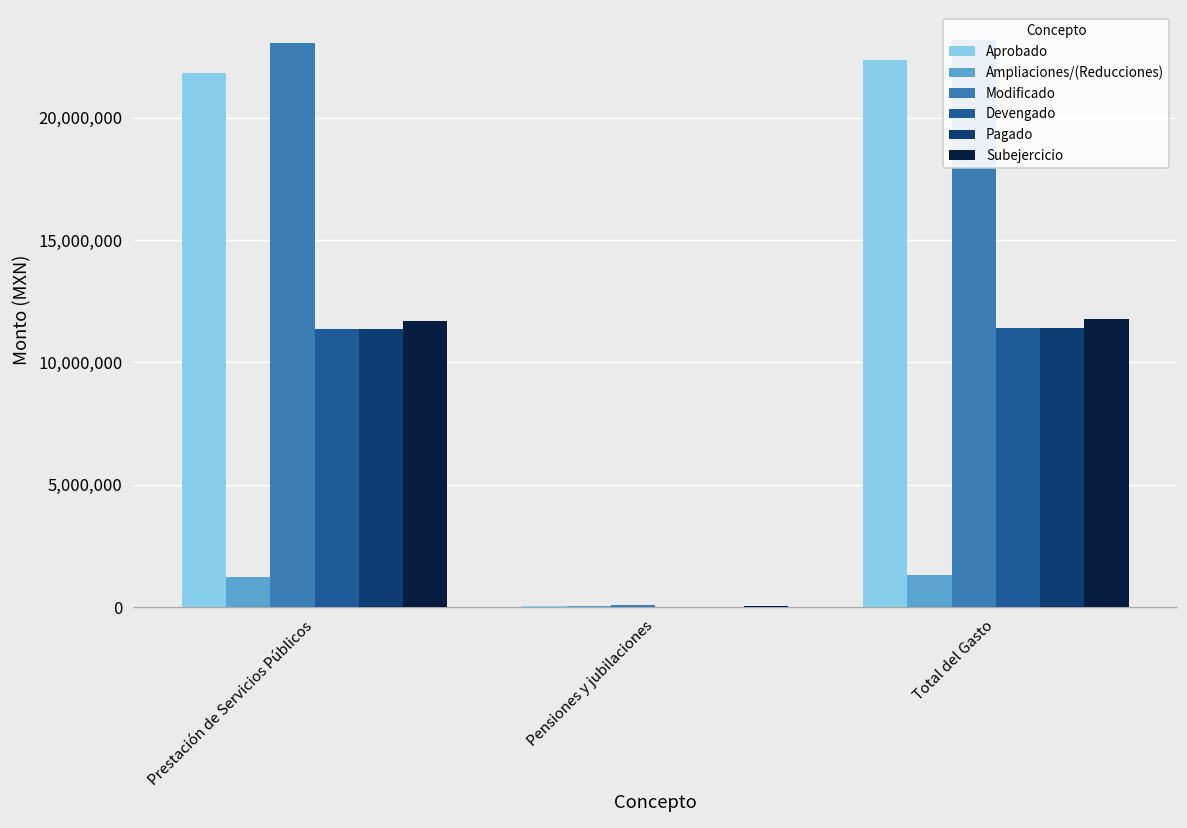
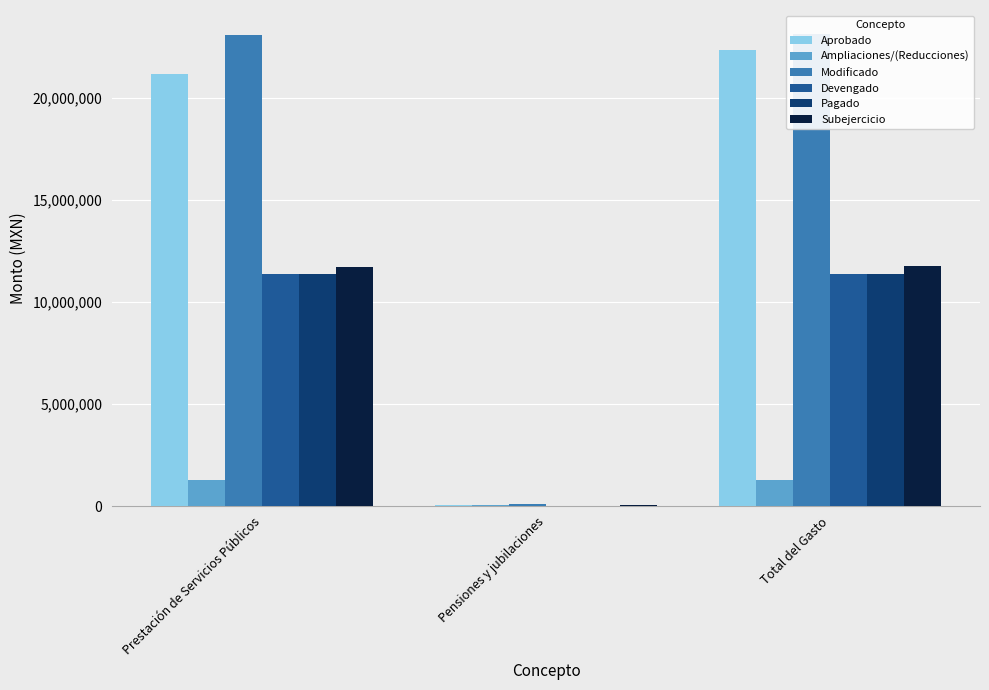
Aprobado, Prestación de Servicios Públicos: 21,800,000 -> 21,200,000
